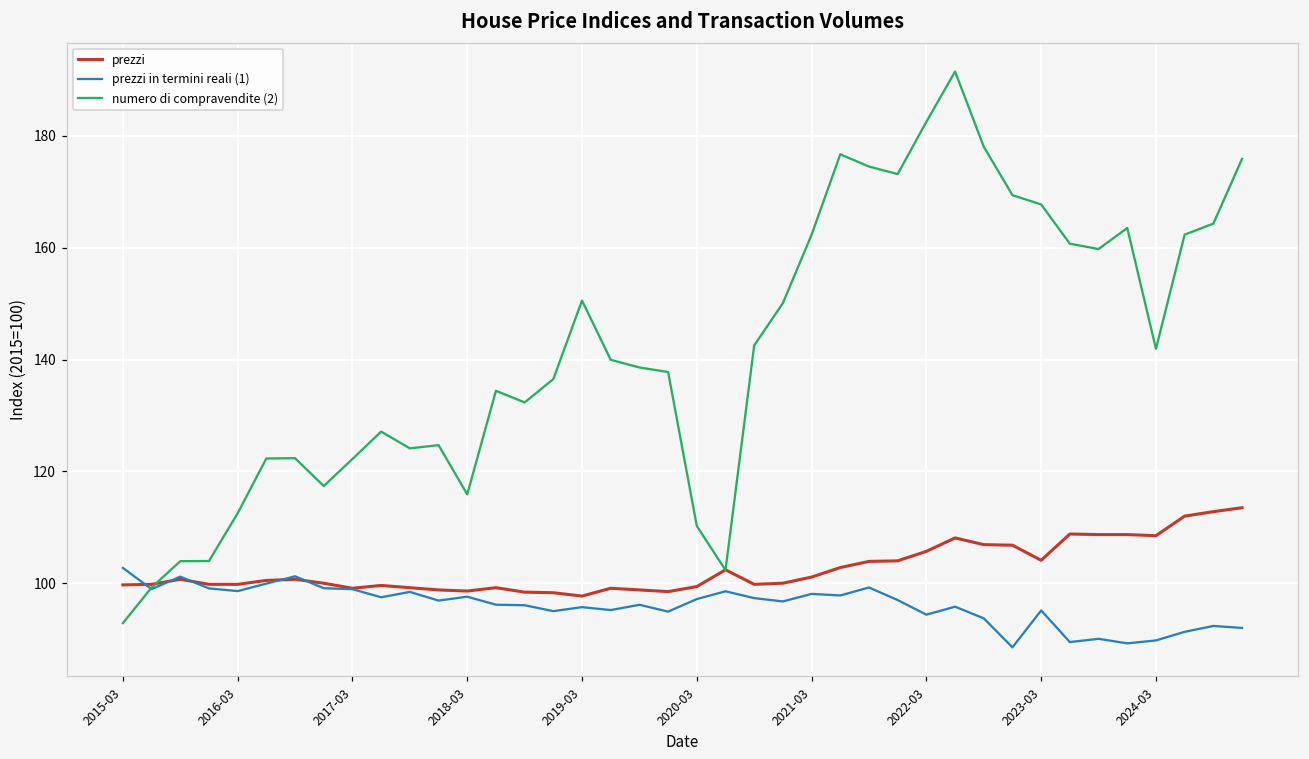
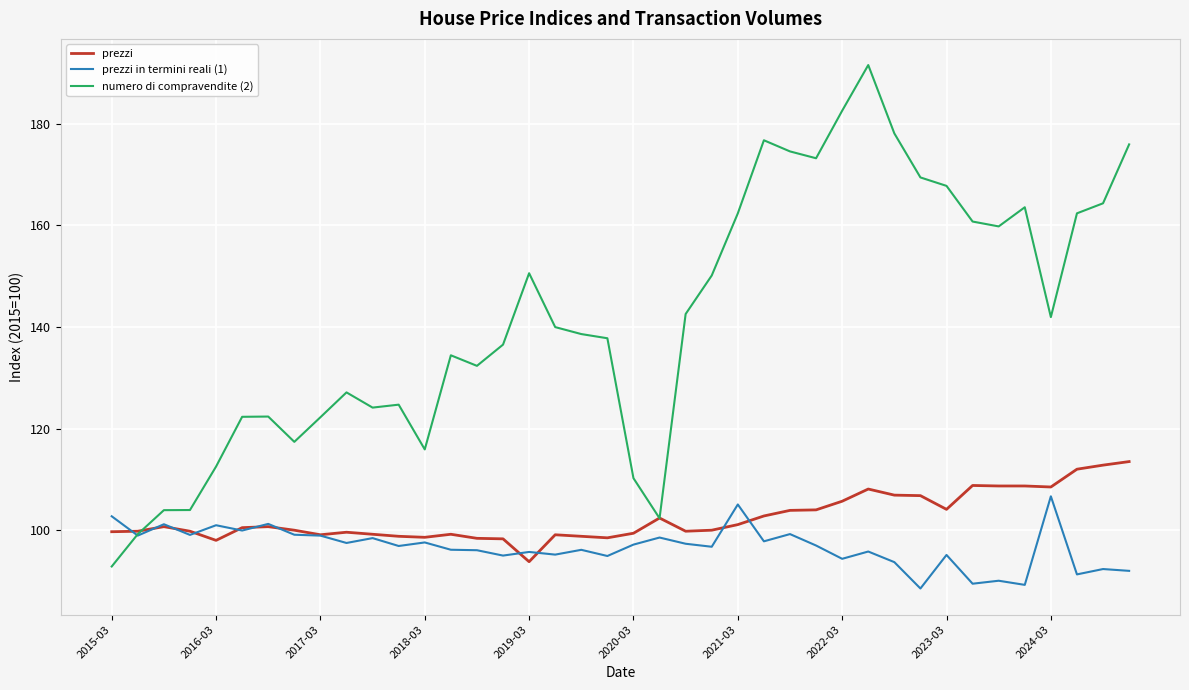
prezzi, 2016-03: 100 -> 98
prezzi in termini reali (1), 2016-03: 99 -> 101
prezzi, 2019-03: 98 -> 94
prezzi in termini reali (1), 2021-03: 98 -> 105
prezzi in termini reali (1), 2024-03: 90 -> 107
